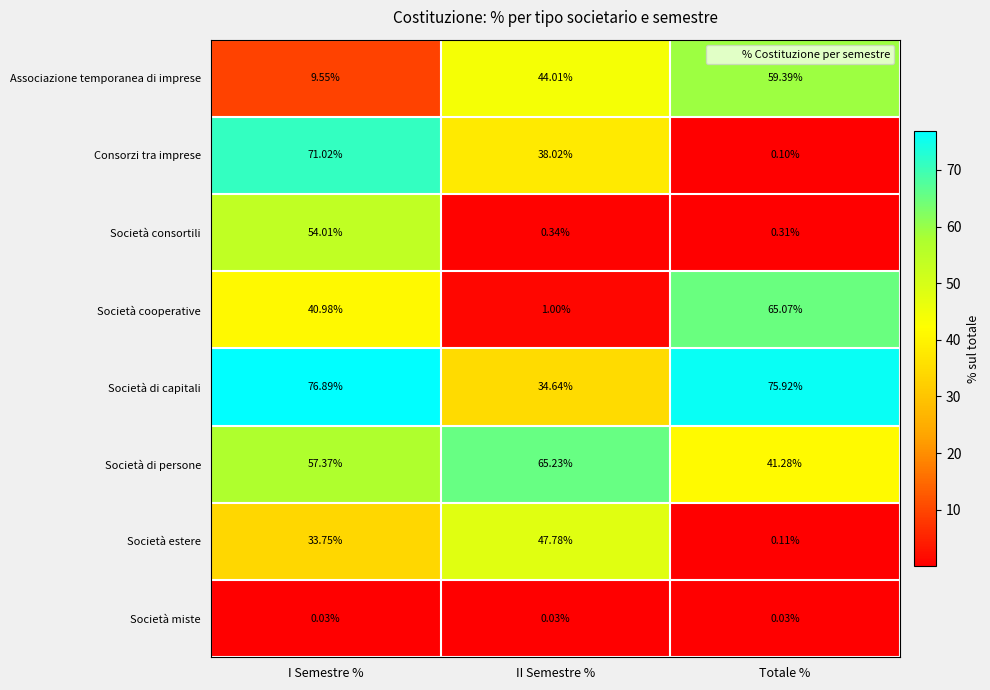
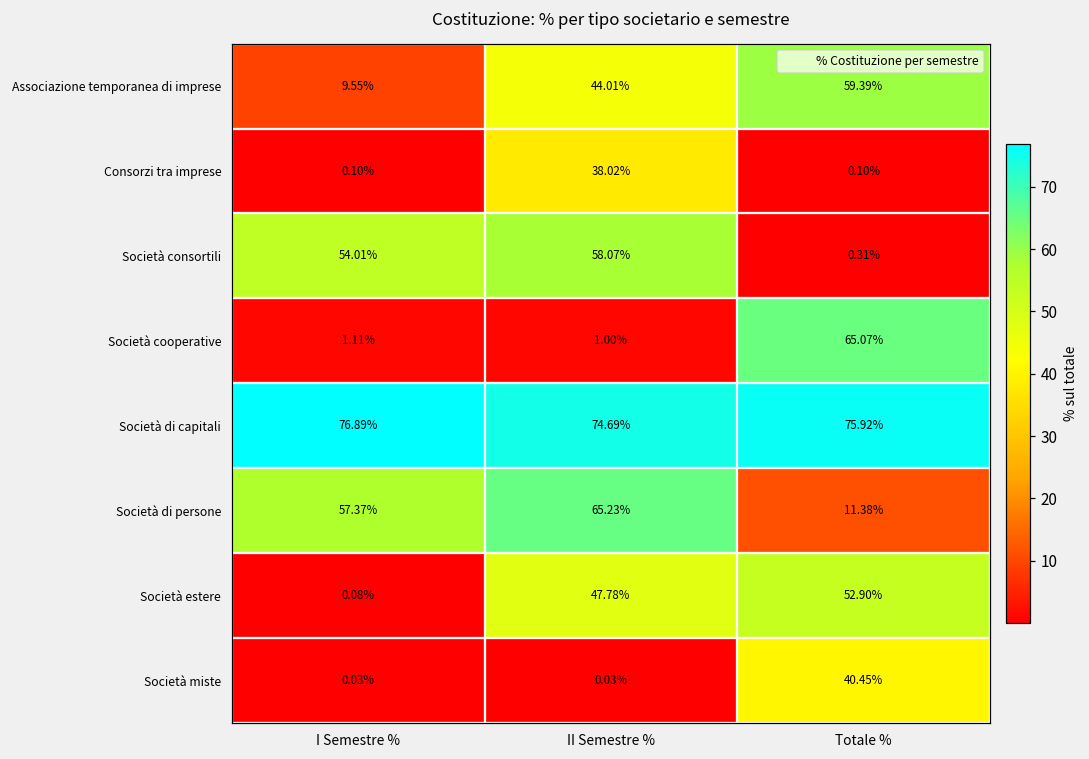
Consorzi tra imprese, I Semestre %: 71.02% -> 0.10%
Società consortili, II Semestre %: 0.34% -> 58.07%
Società cooperative, I Semestre %: 40.98% -> 1.11%
Società di capitali, II Semestre %: 34.64% -> 74.69%
Società di persone, Totale %: 41.28% -> 11.38%
Società estere, I Semestre %: 33.75% -> 0.08%
Società estere, Totale %: 0.11% -> 52.90%
Società miste, Totale %: 0.03% -> 40.45%
